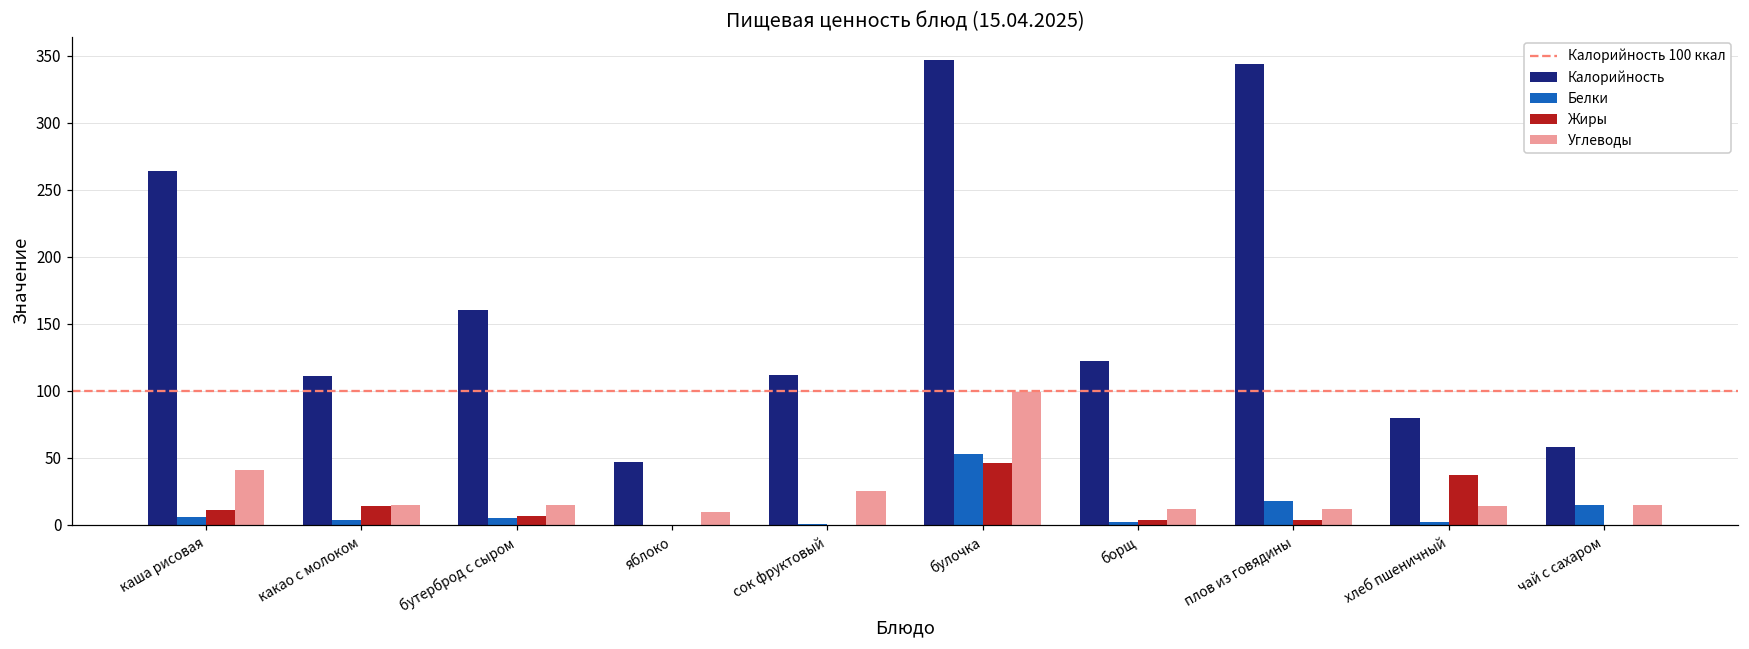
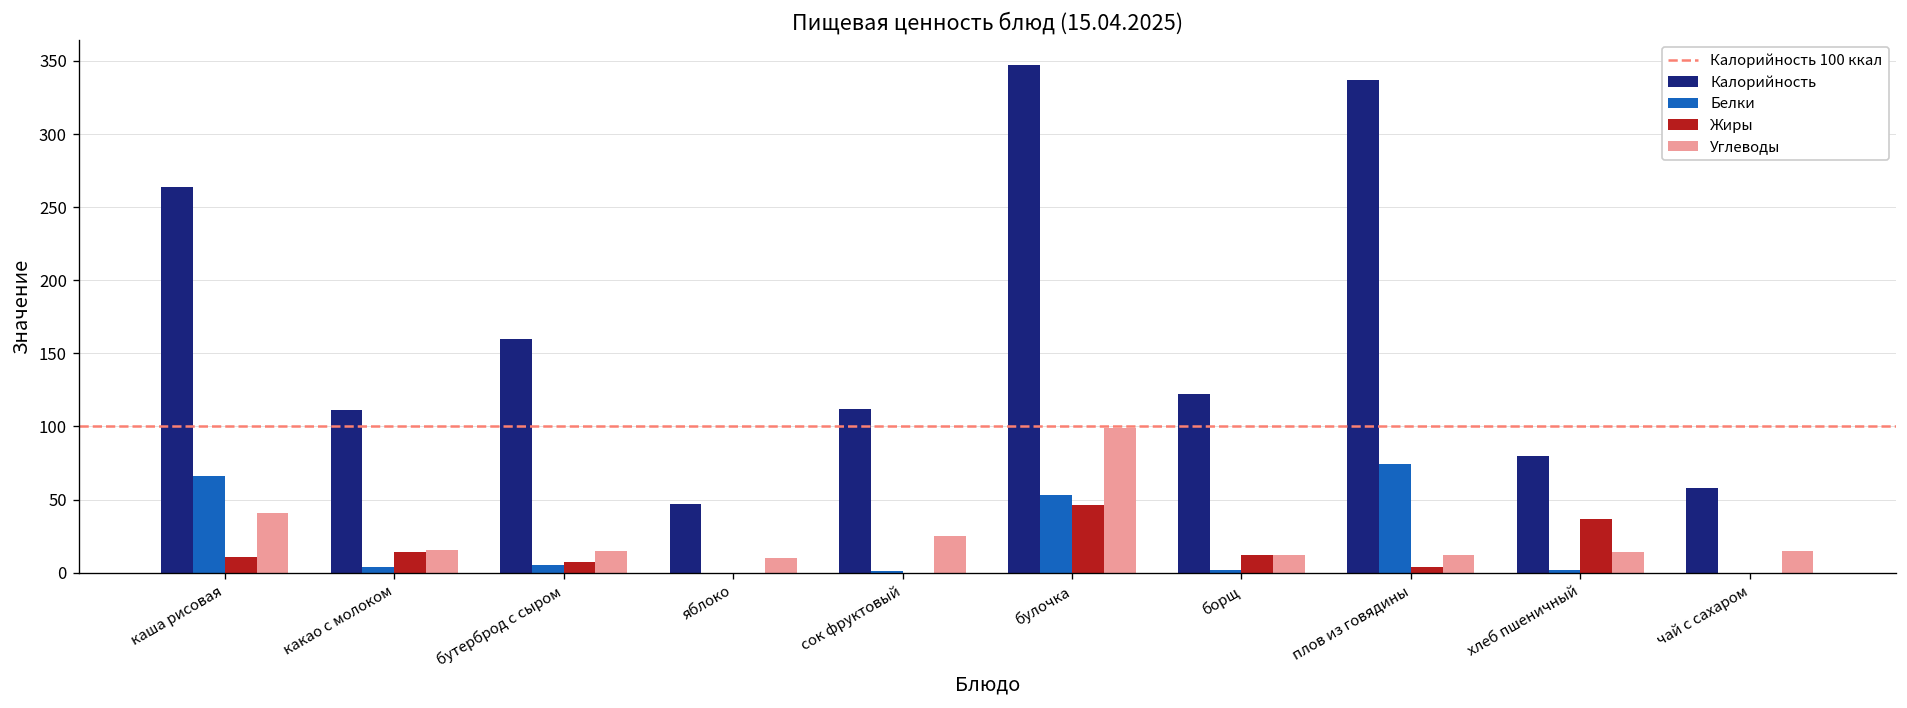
Белки, каша рисовая: 6 -> 66
Жиры, борщ: 4 -> 12
Калорийность, плов из говядины: 344 -> 337
Белки, плов из говядины: 18 -> 74
Белки, чай с сахаром: 15 -> 0
